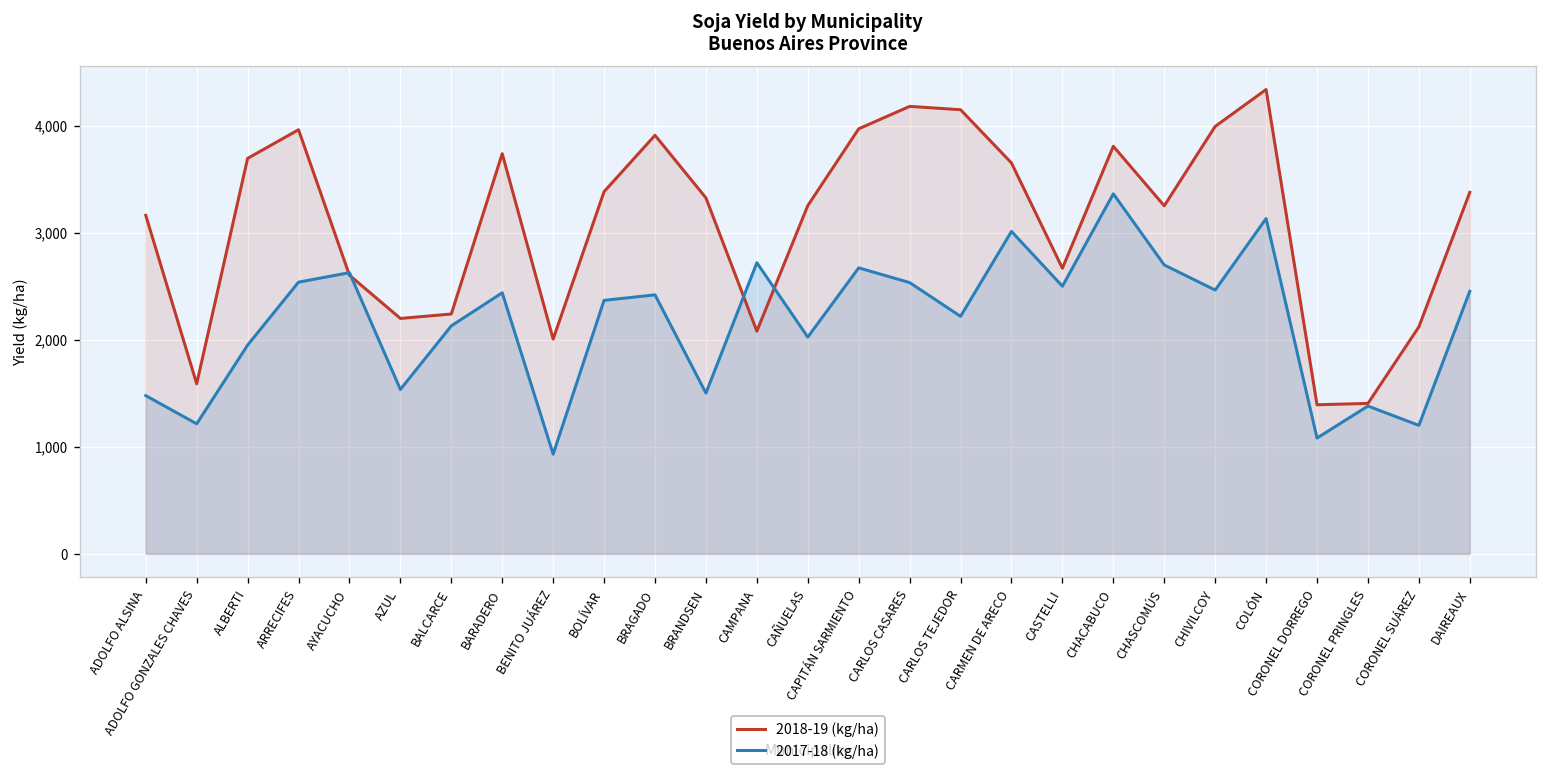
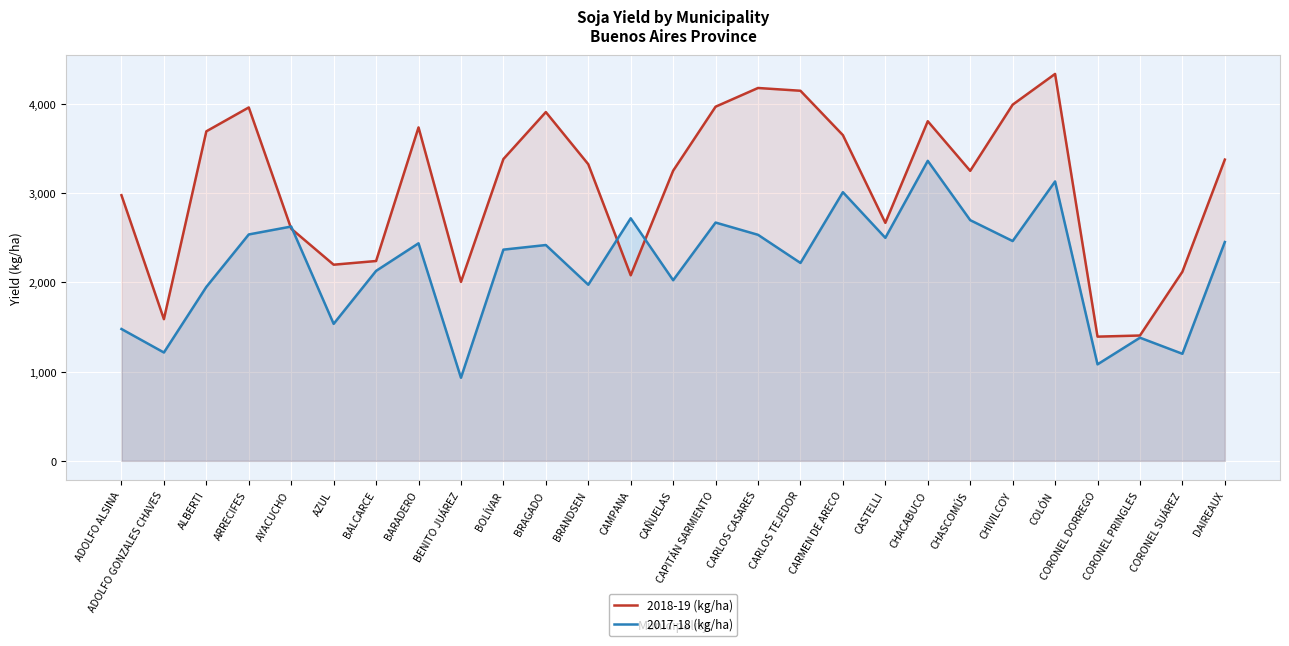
2018-19 (kg/ha), ADOLFO ALSINA: 3,200 -> 3,000
2017-18 (kg/ha), BRANDSEN: 1,500 -> 2,000
